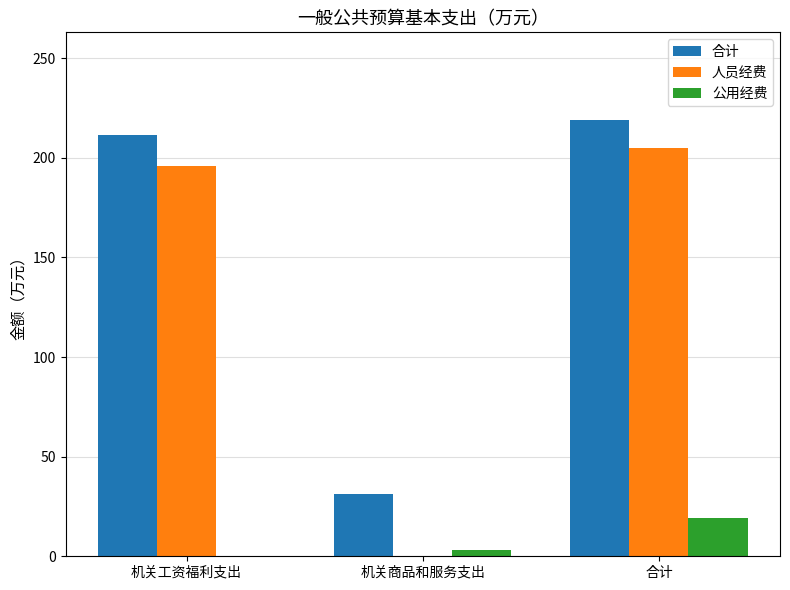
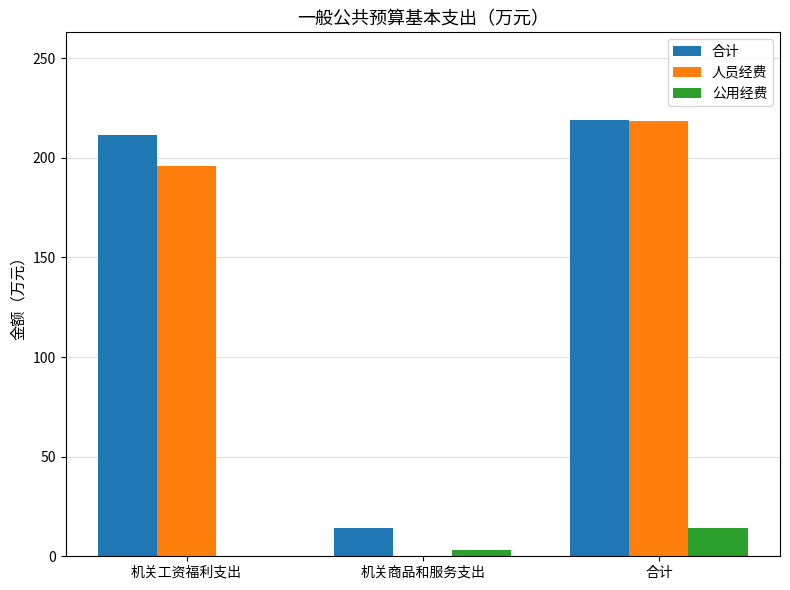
合计, 机关商品和服务支出: 31 -> 14
人员经费, 合计: 205 -> 218
公用经费, 合计: 19 -> 14
